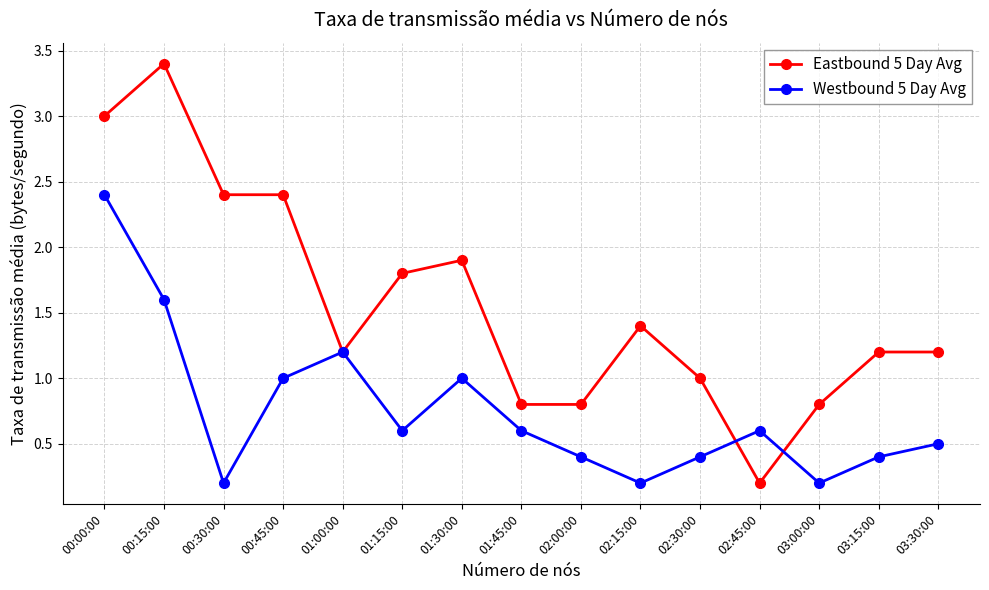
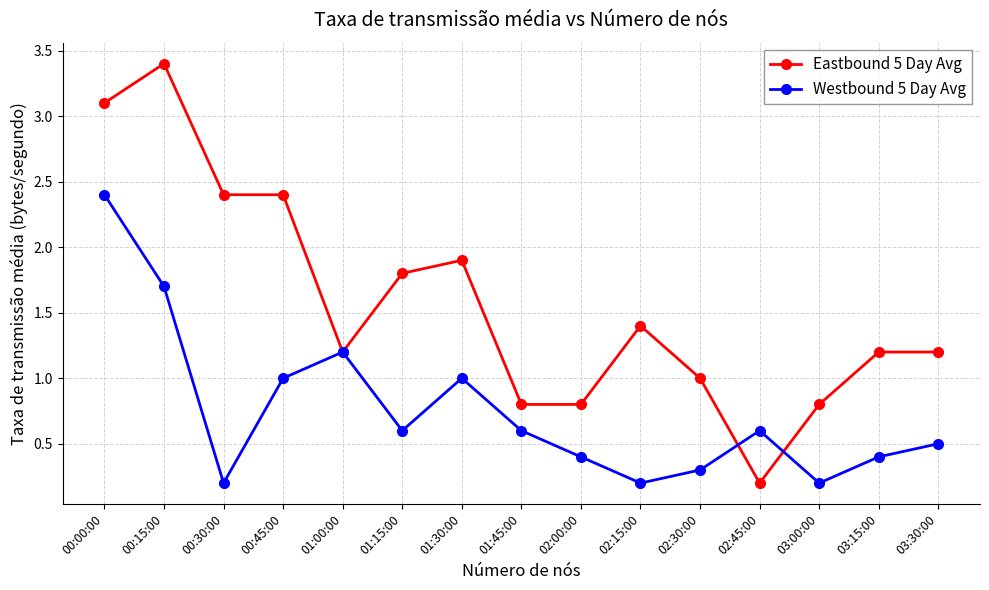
Eastbound 5 Day Avg, 00:00:00: 3.0 -> 3.1
Westbound 5 Day Avg, 00:15:00: 1.6 -> 1.7
Westbound 5 Day Avg, 02:30:00: 0.4 -> 0.3
